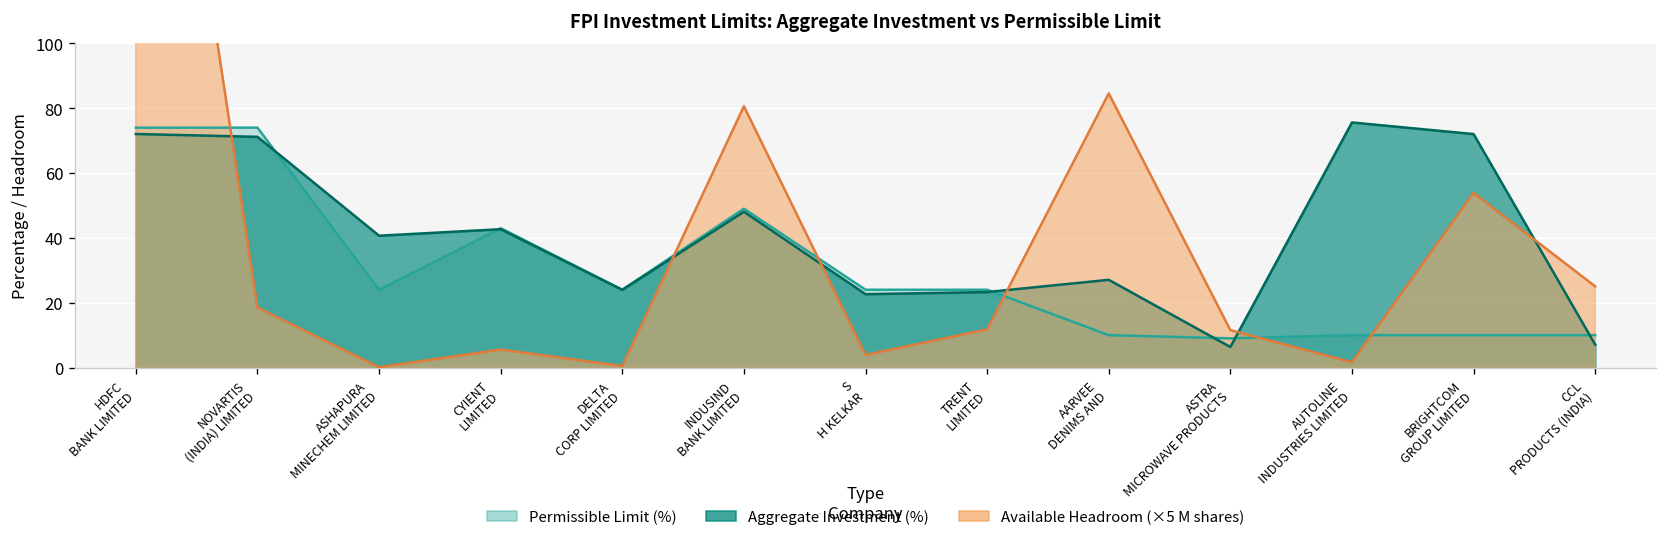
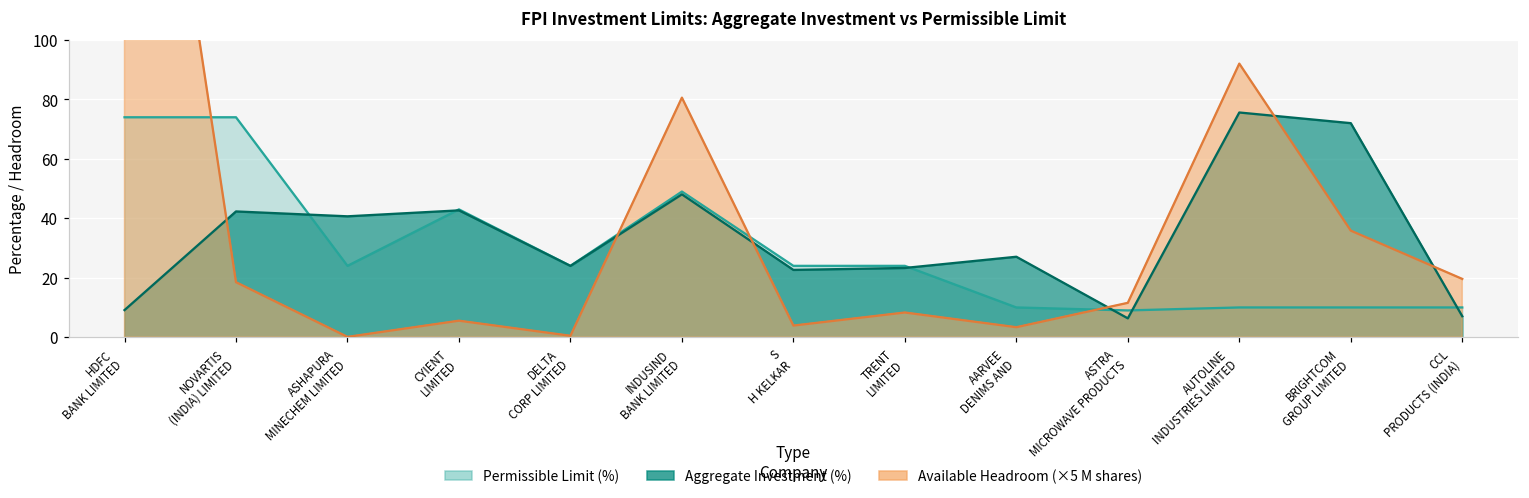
Aggregate Investment (%), HDFC BANK LIMITED: 72 -> 9
Aggregate Investment (%), NOVARTIS (INDIA) LIMITED: 71 -> 42
Available Headroom (×5 M shares), TRENT LIMITED: 12 -> 8
Available Headroom (×5 M shares), AARVEE DENIMS AND: 85 -> 3
Available Headroom (×5 M shares), AUTOLINE INDUSTRIES LIMITED: 2 -> 92
Available Headroom (×5 M shares), BRIGHTCOM GROUP LIMITED: 54 -> 36
Available Headroom (×5 M shares), CCL PRODUCTS (INDIA): 25 -> 20
